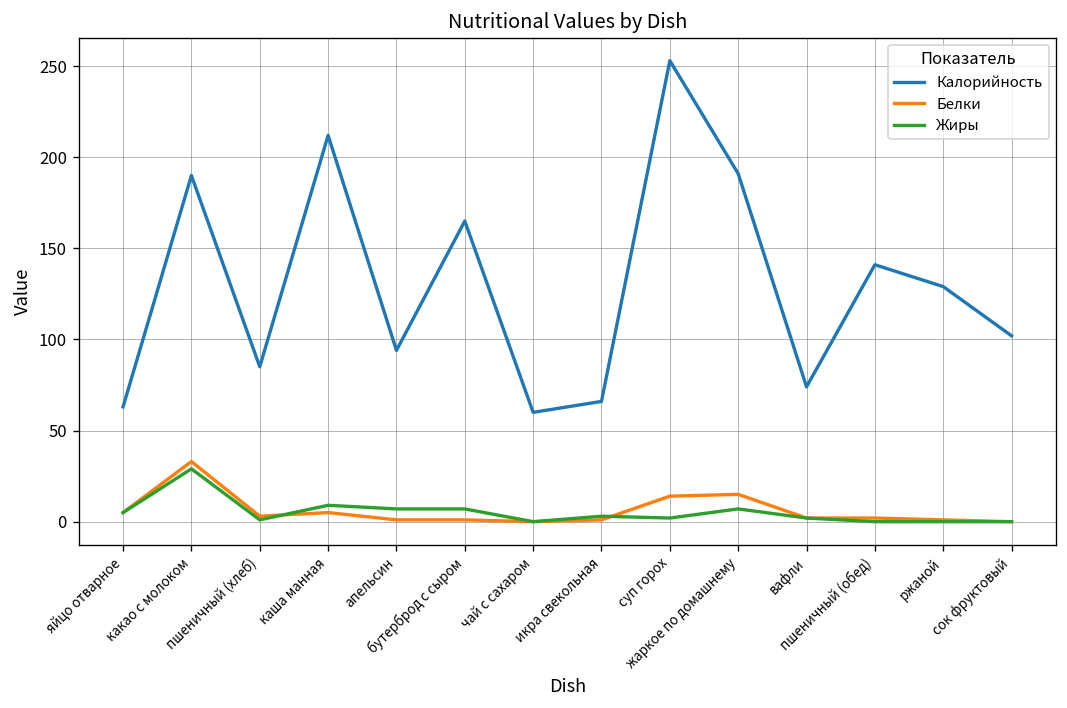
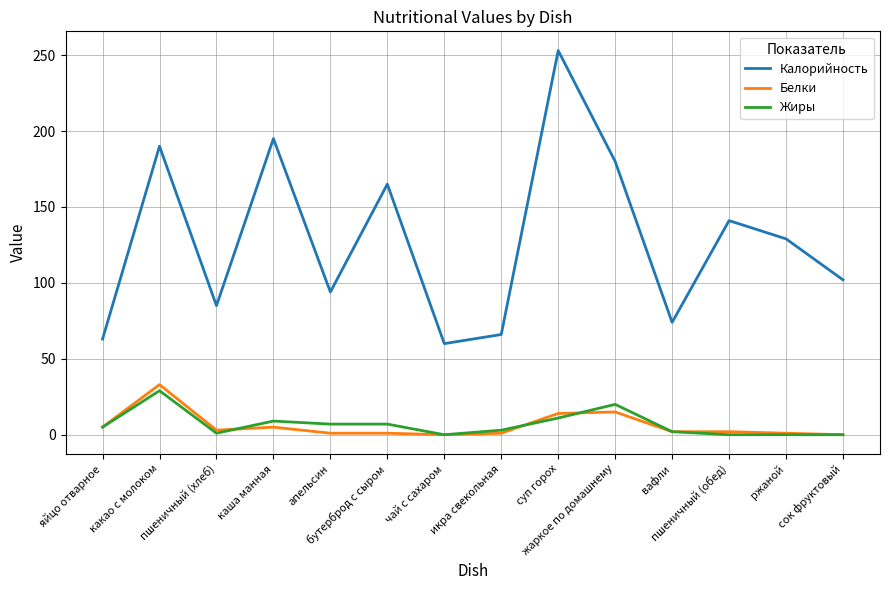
Калорийность, каша манная: 212 -> 195
Жиры, суп горох: 2 -> 11
Калорийность, жаркое по домашнему: 191 -> 180
Жиры, жаркое по домашнему: 7 -> 20
